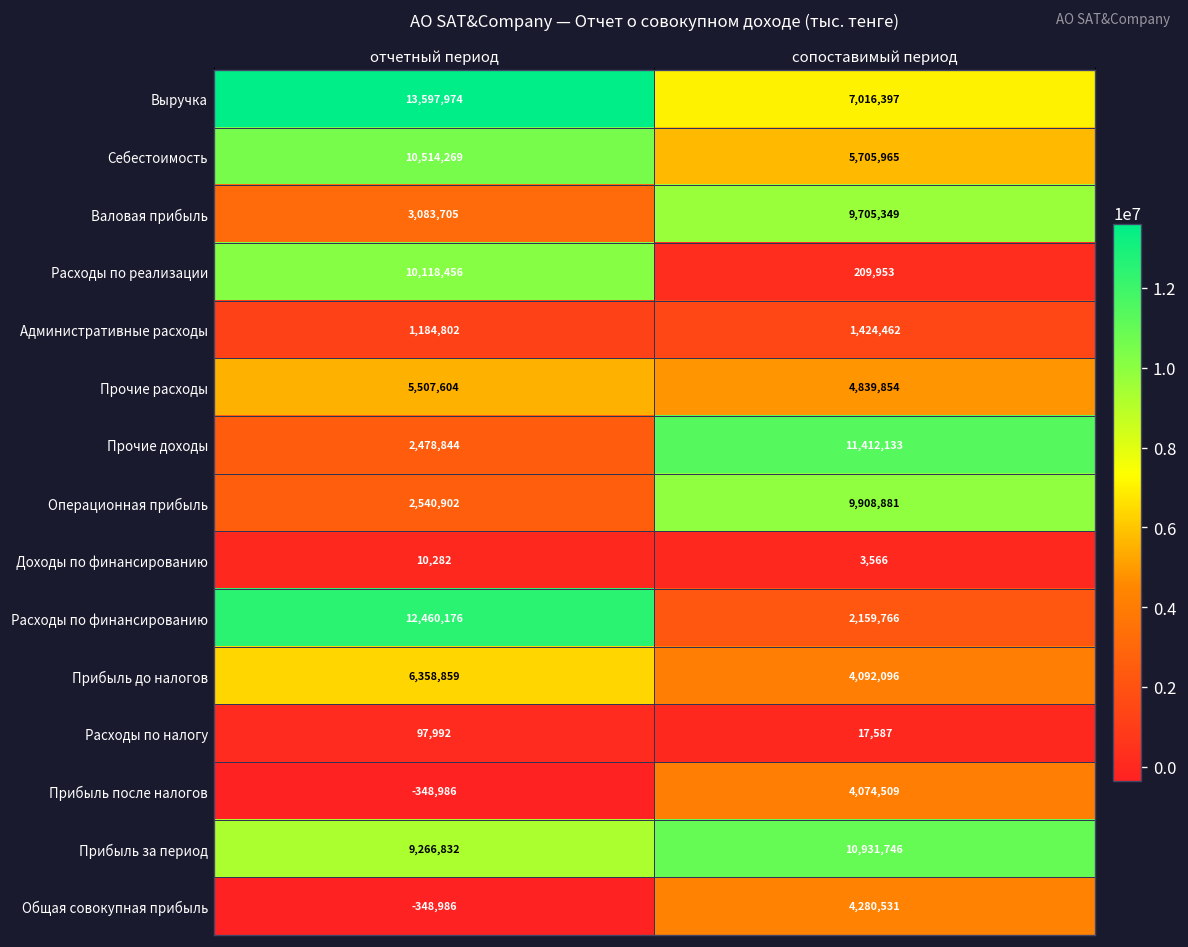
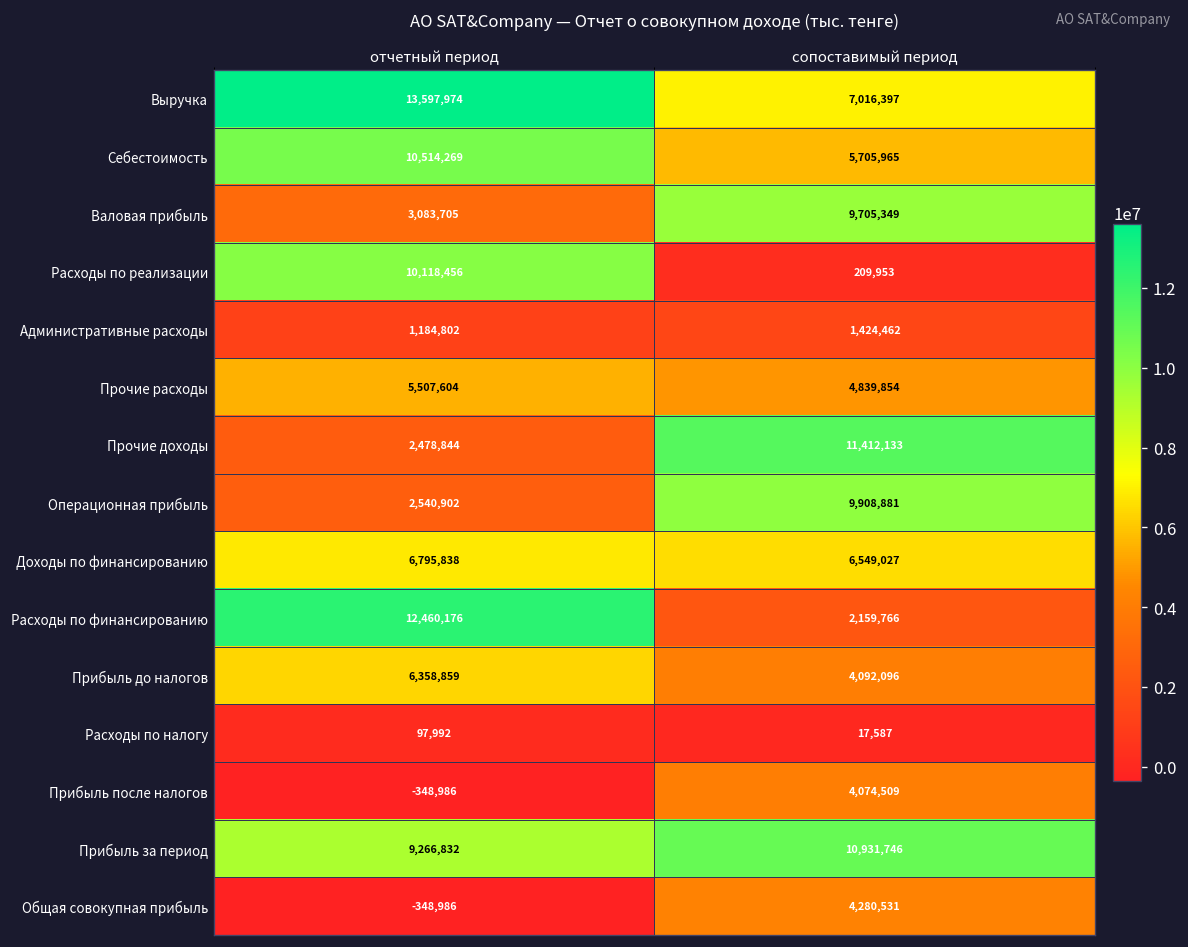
Доходы по финансированию, отчетный период: 10,282 -> 6,795,838
Доходы по финансированию, сопоставимый период: 3,566 -> 6,549,027
